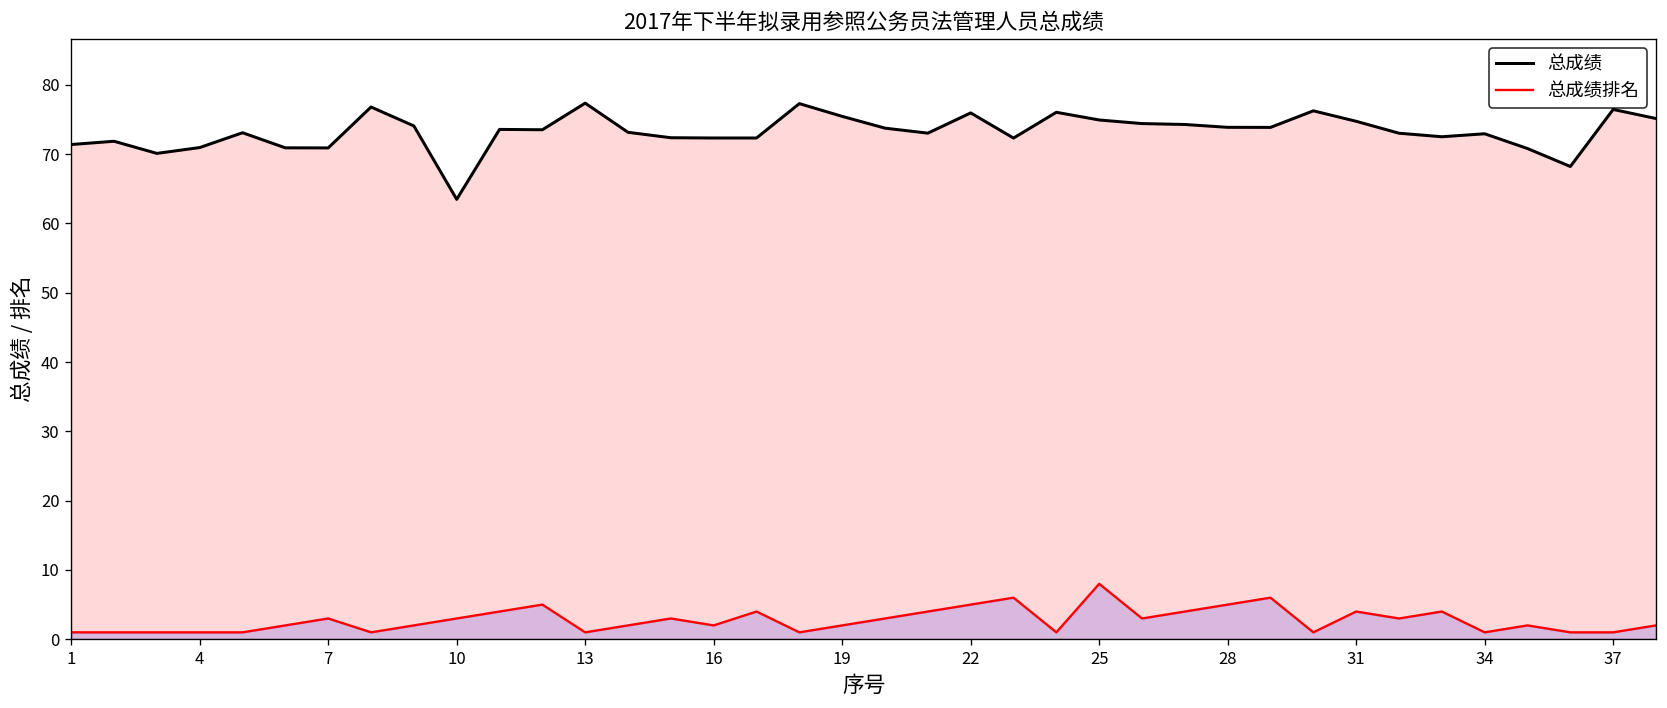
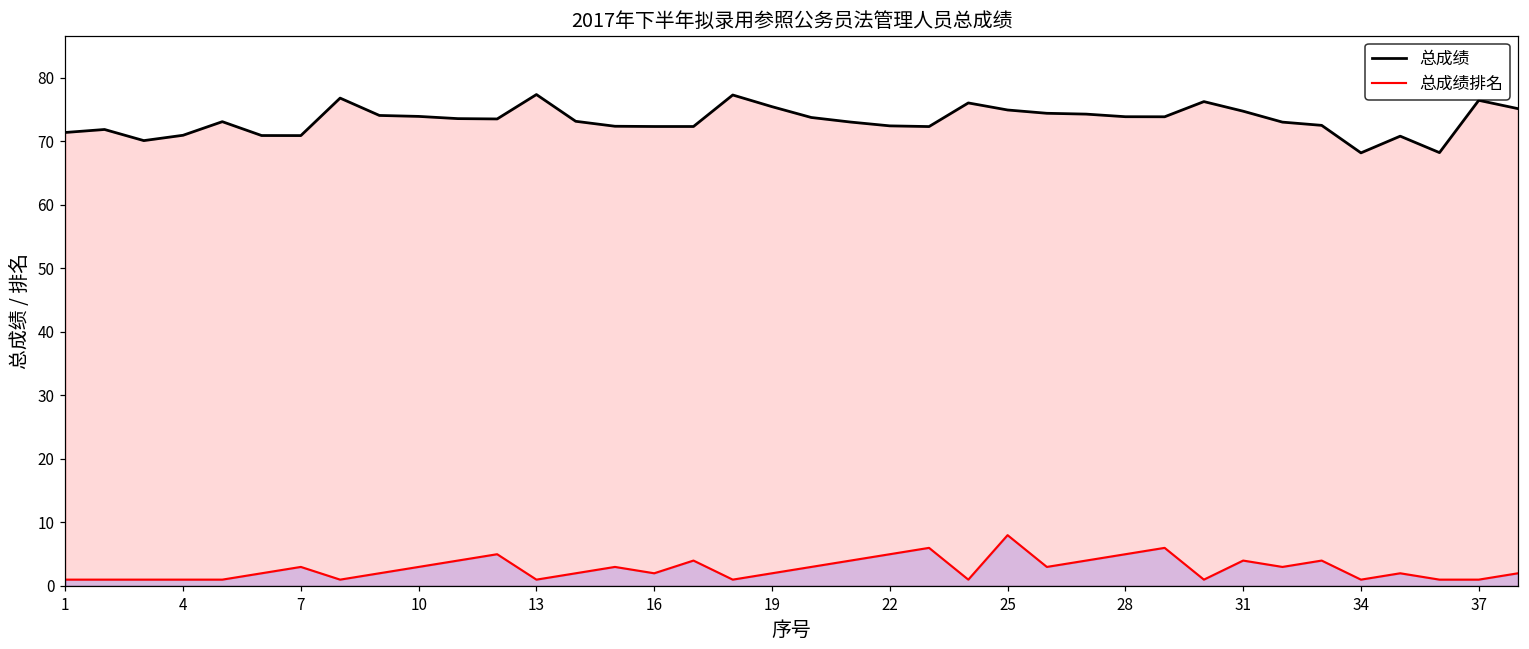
总成绩, 10: 63 -> 74
总成绩, 22: 76 -> 72
总成绩, 34: 73 -> 68
